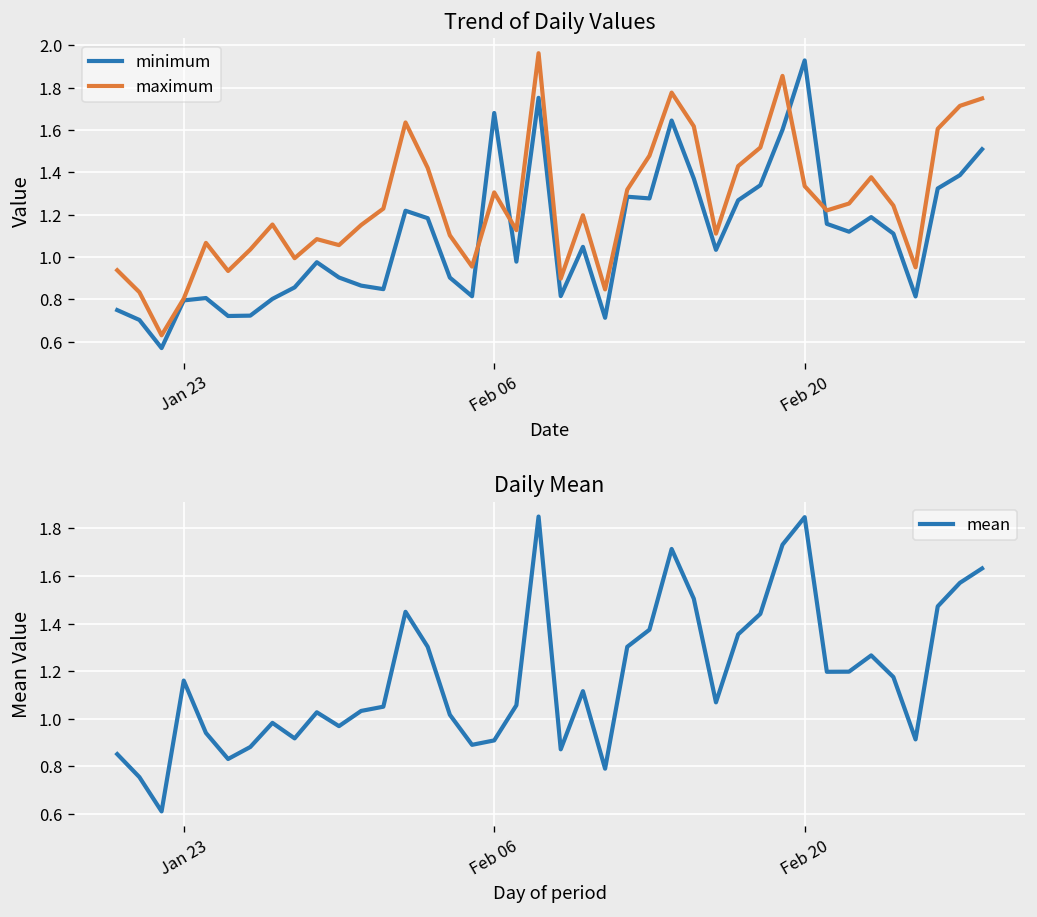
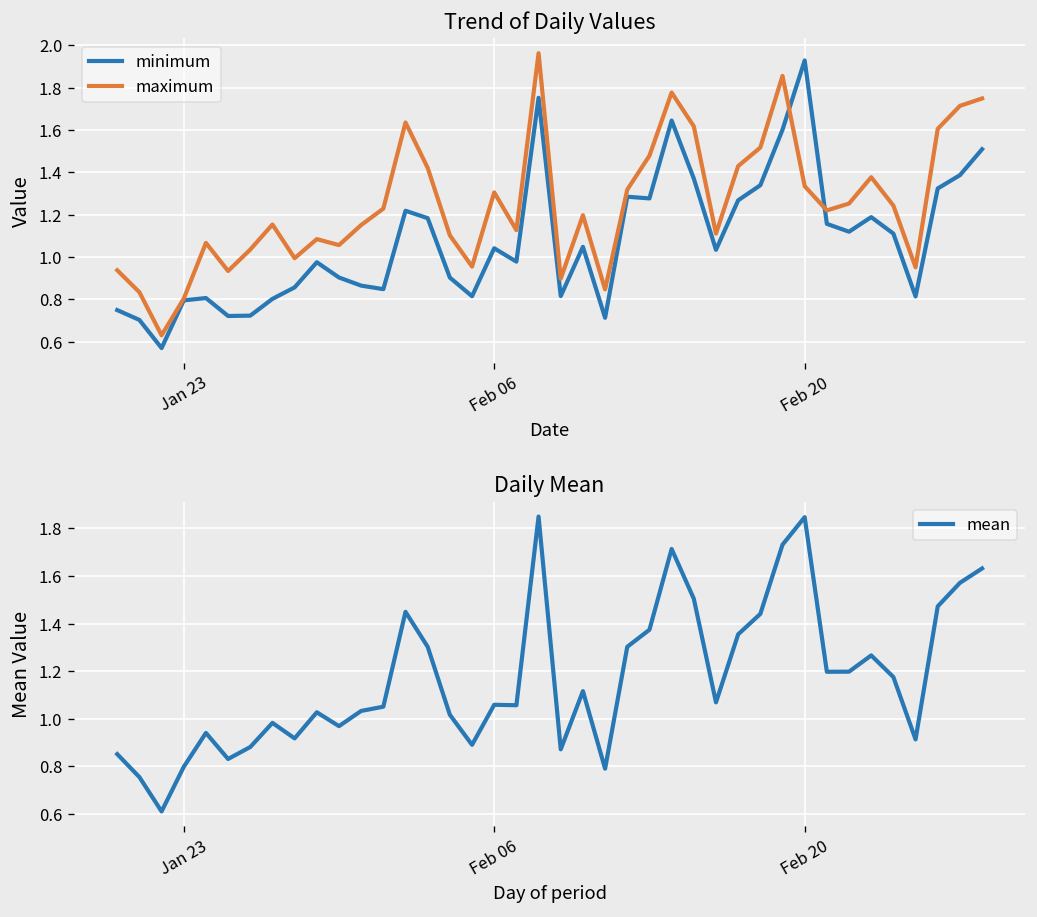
Trend of Daily Values, minimum, Feb 06: 1.68 -> 1.04
Daily Mean, Jan 23: 1.16 -> 0.80
Daily Mean, Feb 06: 0.91 -> 1.06
